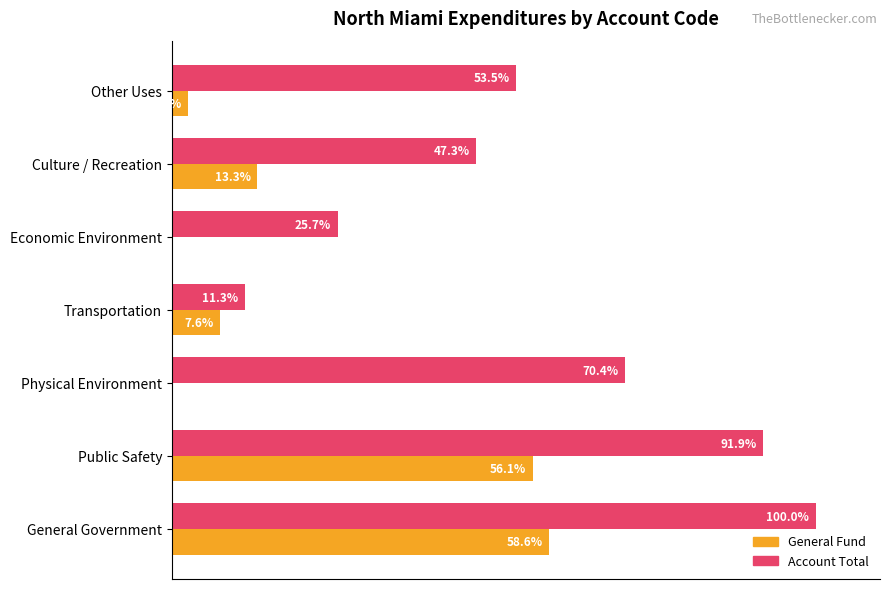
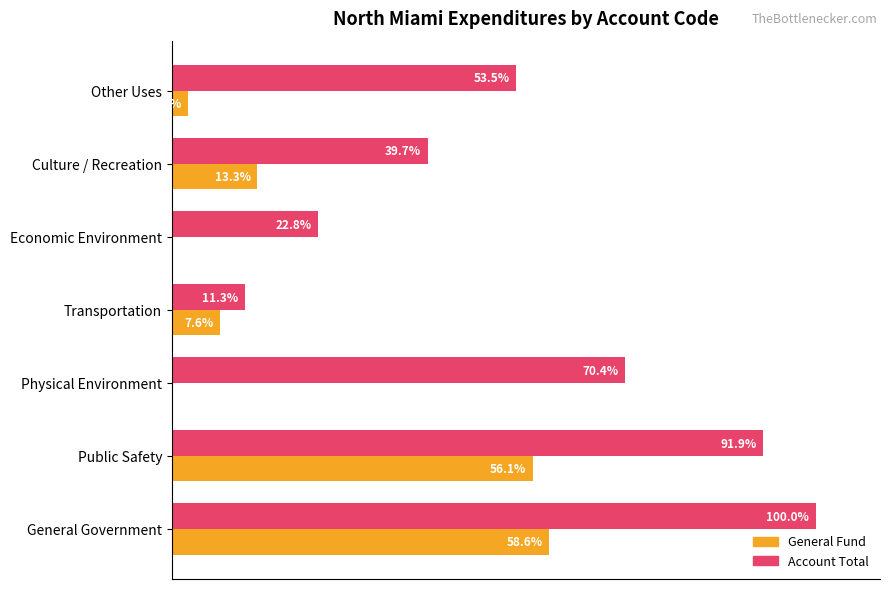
Account Total, Culture / Recreation: 47.3% -> 39.7%
Account Total, Economic Environment: 25.7% -> 22.8%
